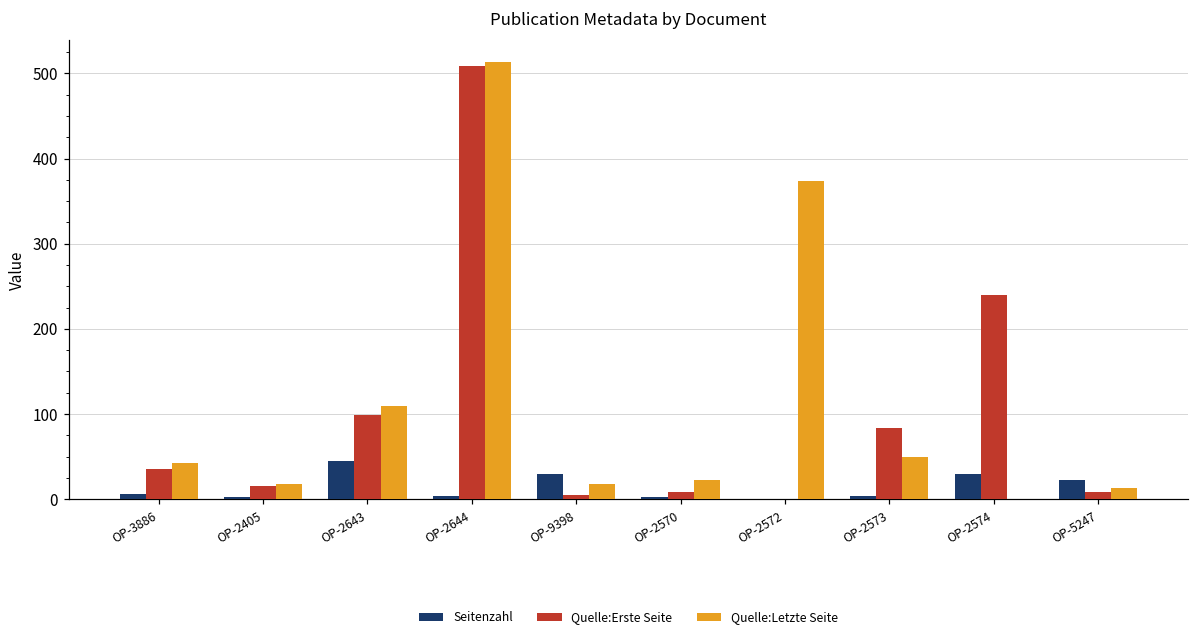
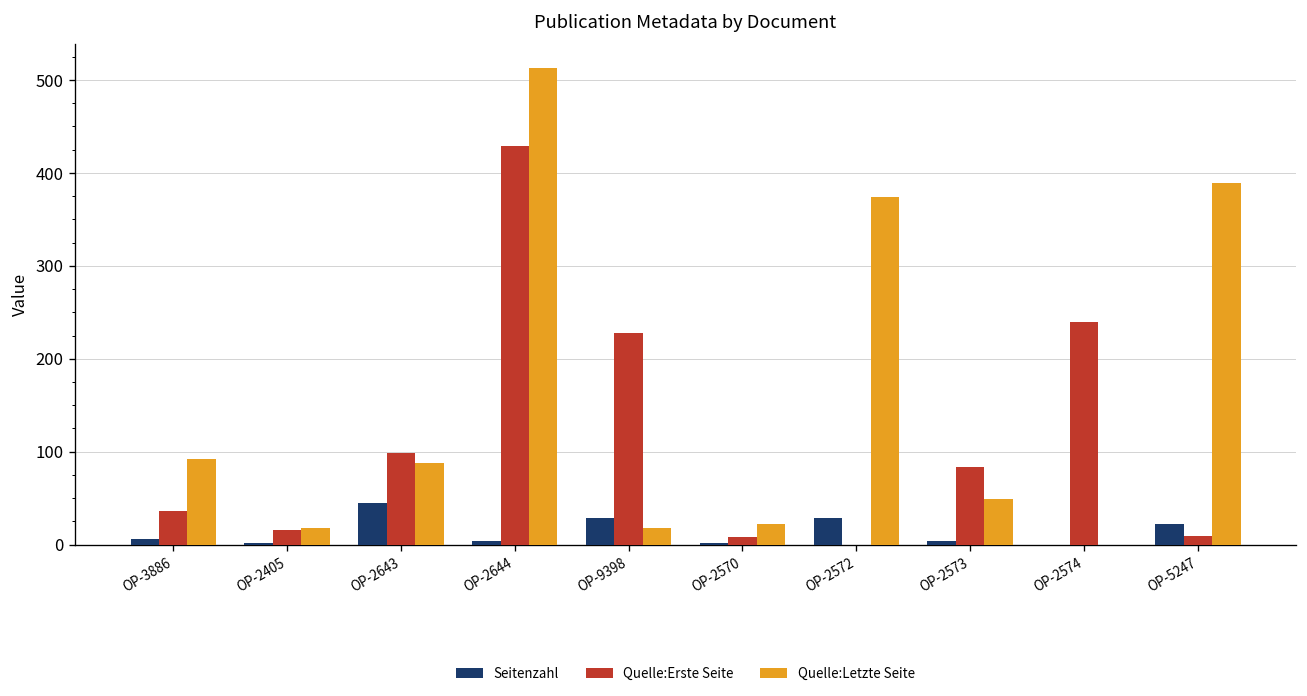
Quelle:Letzte Seite, OP-3886: 40 -> 90
Quelle:Letzte Seite, OP-2643: 110 -> 90
Quelle:Erste Seite, OP-2644: 510 -> 430
Quelle:Erste Seite, OP-9398: 10 -> 230
Seitenzahl, OP-2572: 0 -> 30
Seitenzahl, OP-2574: 30 -> 0
Quelle:Letzte Seite, OP-5247: 10 -> 390
